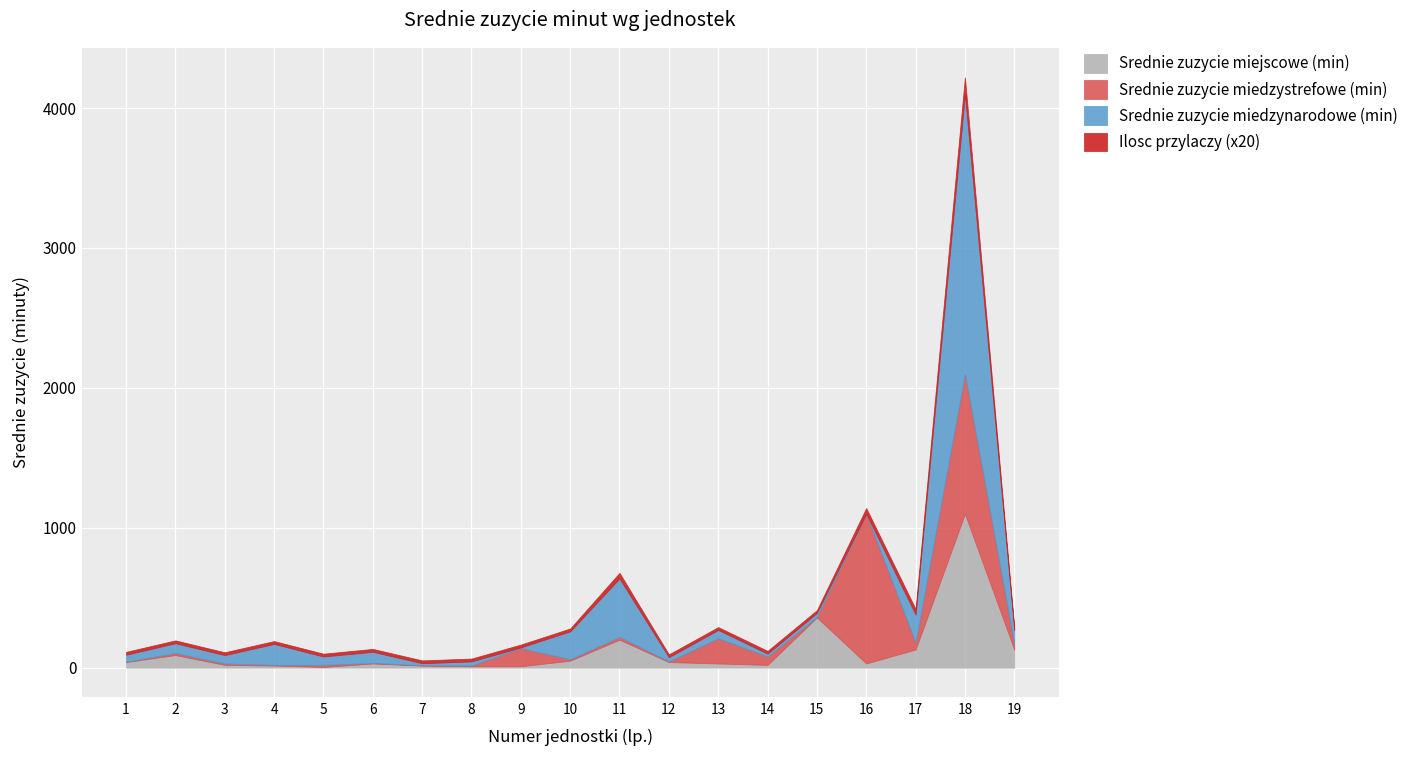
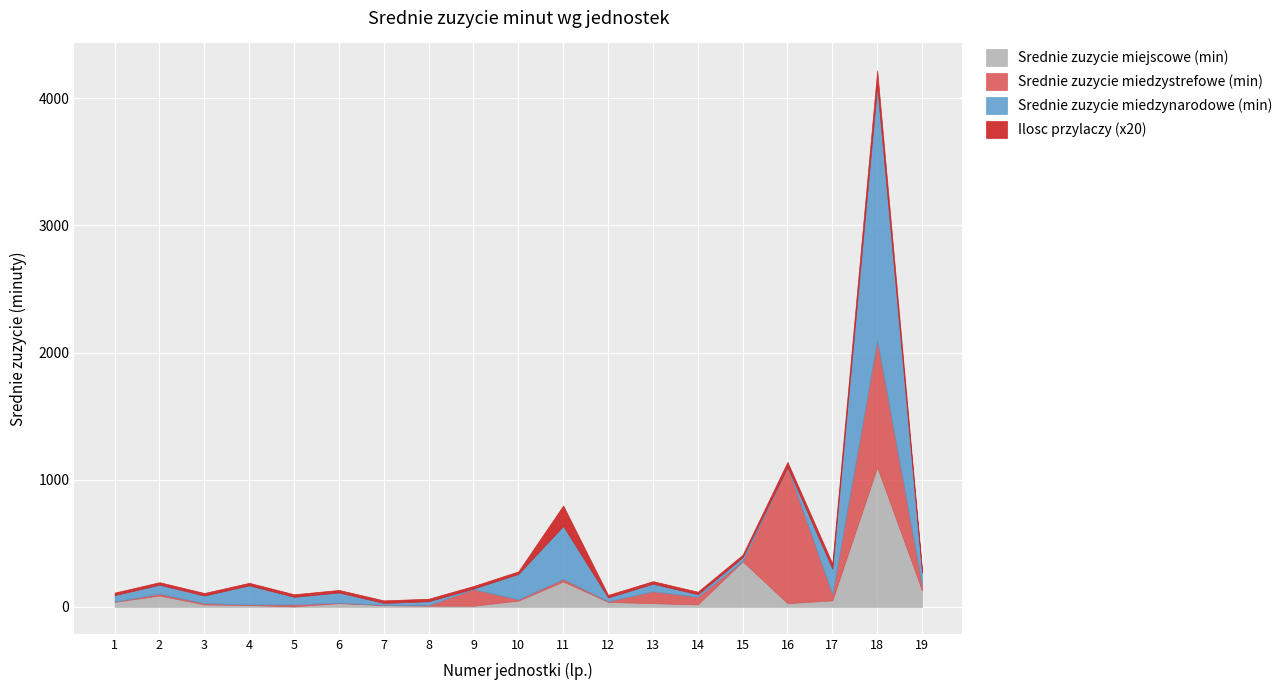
Ilosc przylaczy (x20), 11: 40 -> 160
Srednie zuzycie miedzystrefowe (min), 13: 180 -> 90
Srednie zuzycie miejscowe (min), 17: 130 -> 50
